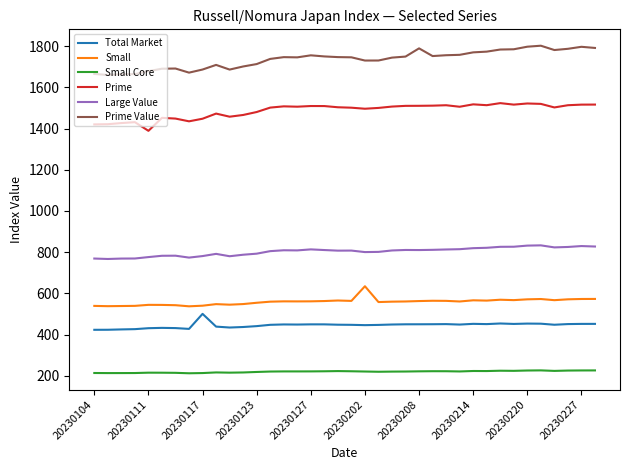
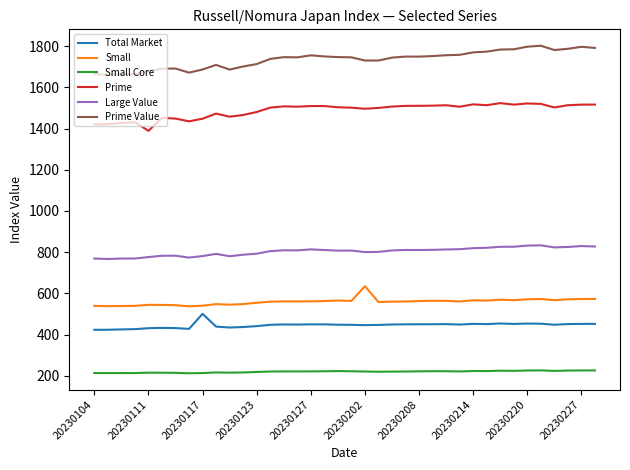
Prime Value, 20230208: 1790 -> 1750
